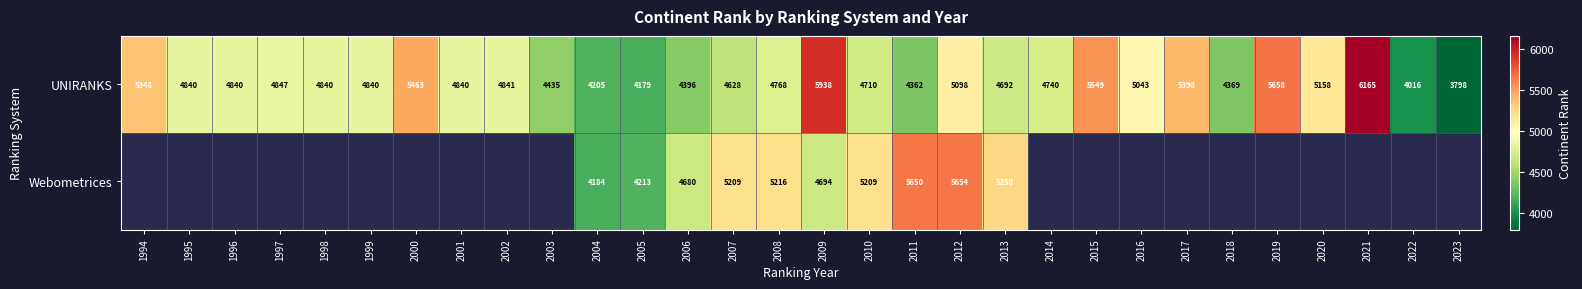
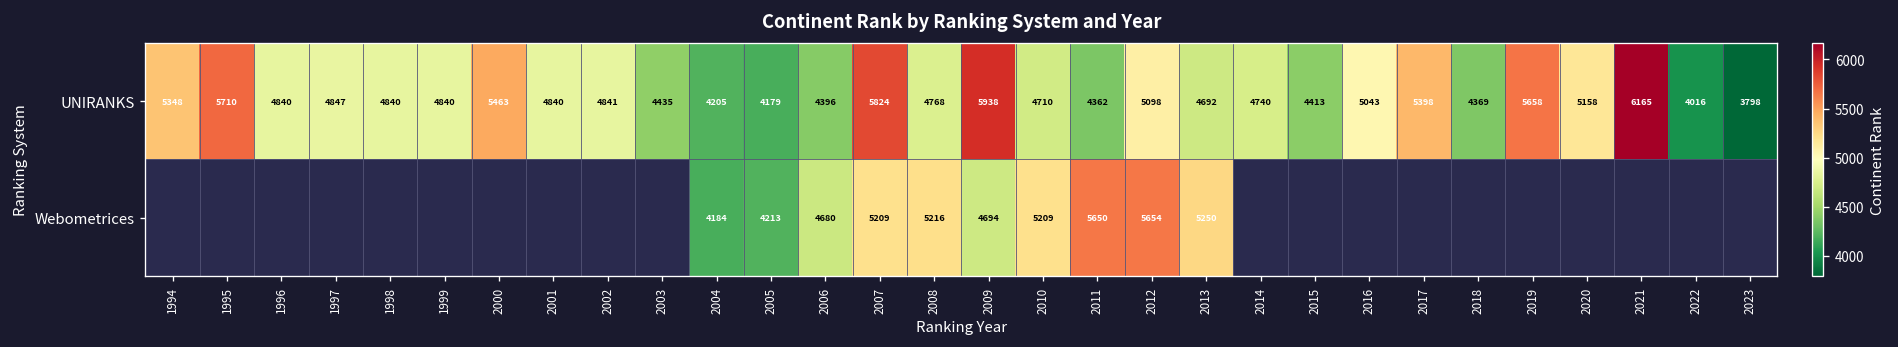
UNIRANKS, 1995: 4840 -> 5710
UNIRANKS, 2007: 4628 -> 5824
UNIRANKS, 2015: 5549 -> 4413
